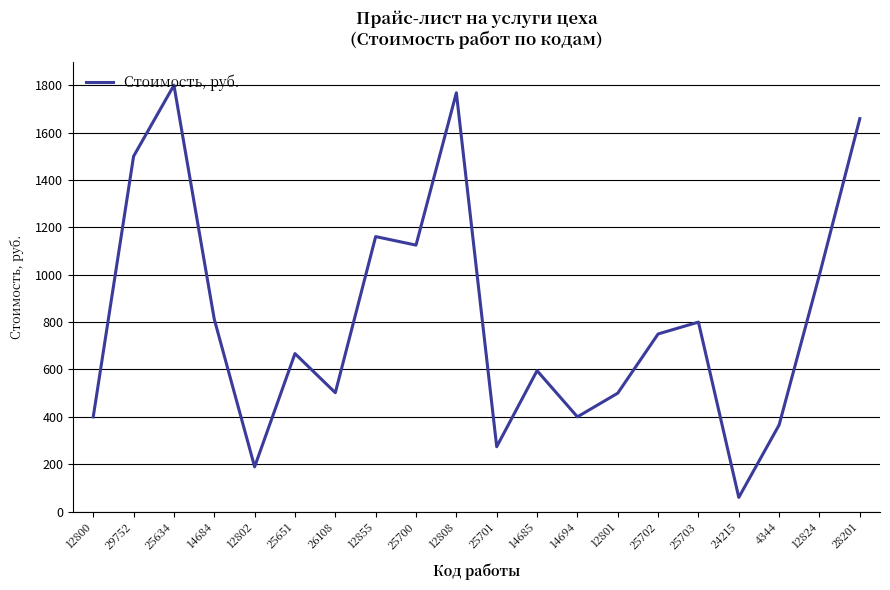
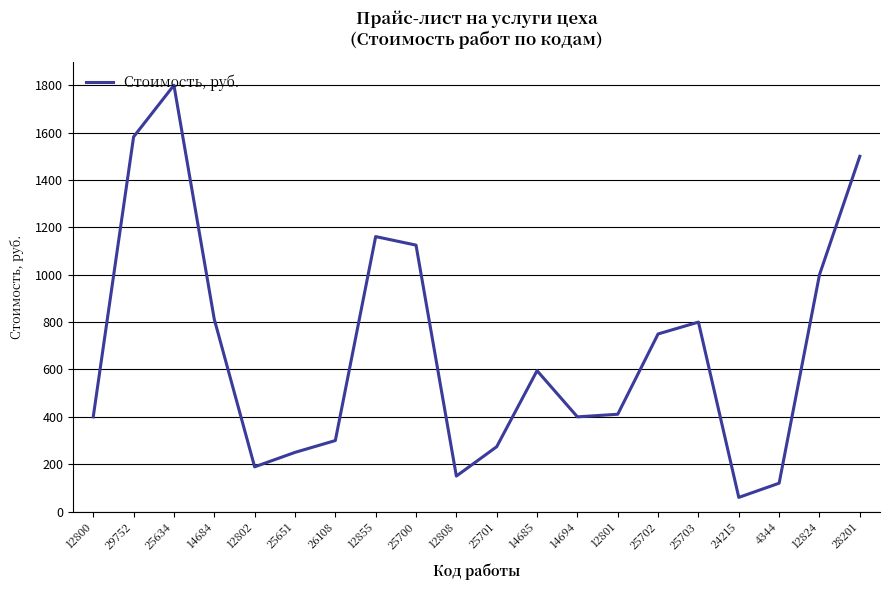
29752: 1500 -> 1580
25651: 670 -> 250
26108: 500 -> 300
12808: 1770 -> 150
12801: 500 -> 410
4344: 370 -> 120
28201: 1660 -> 1500
